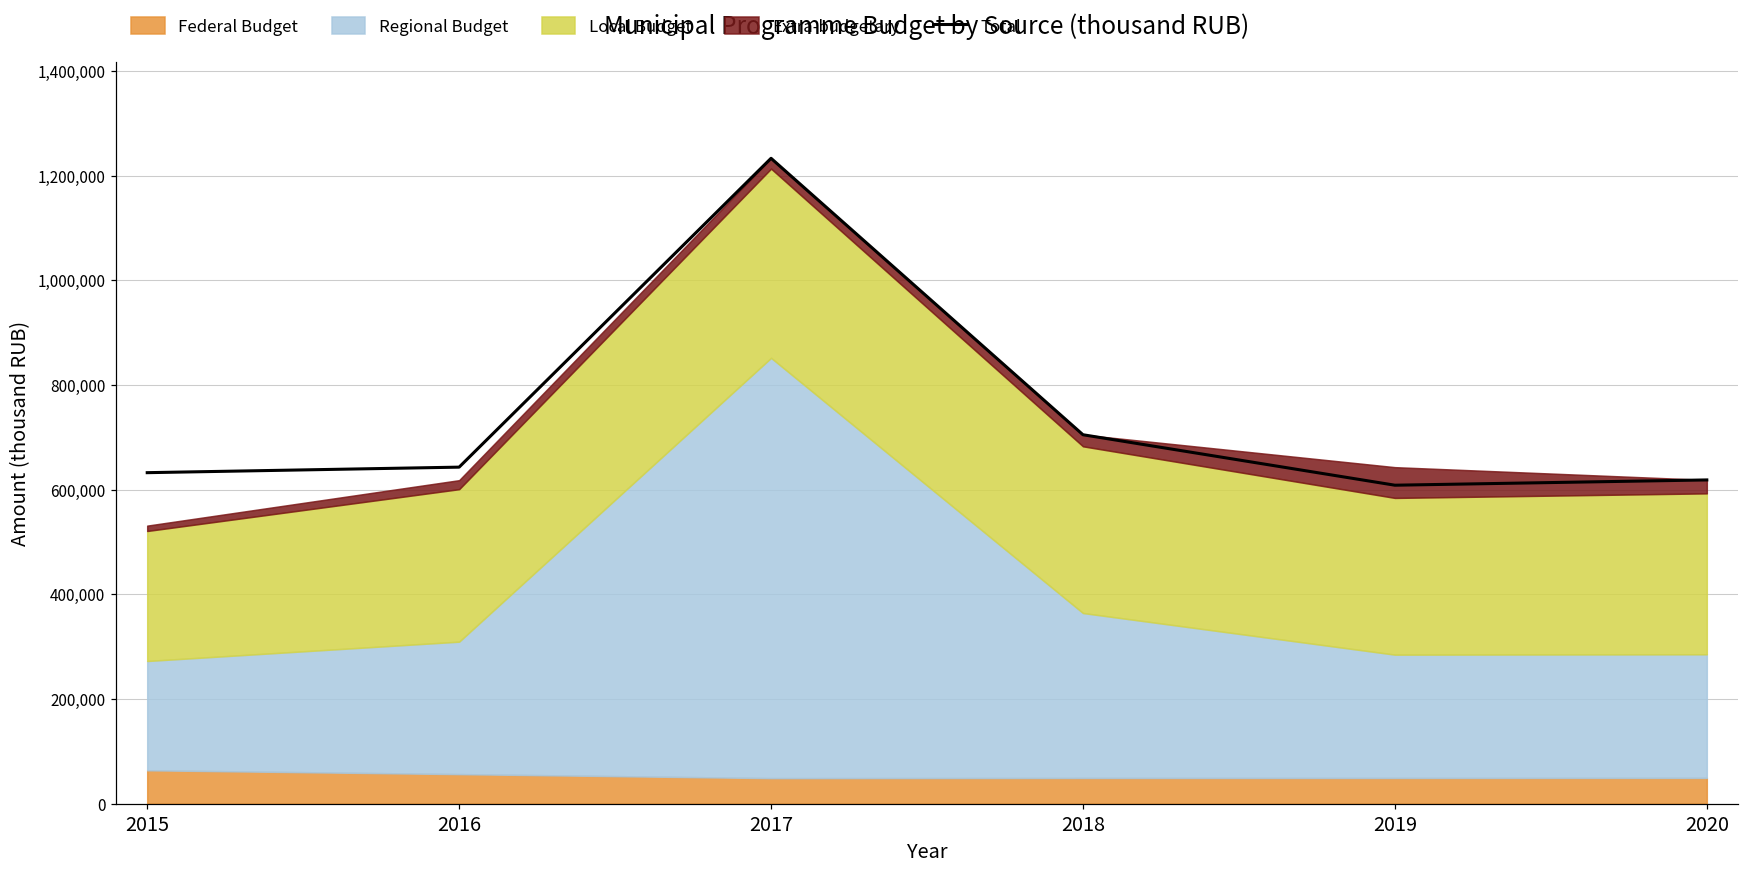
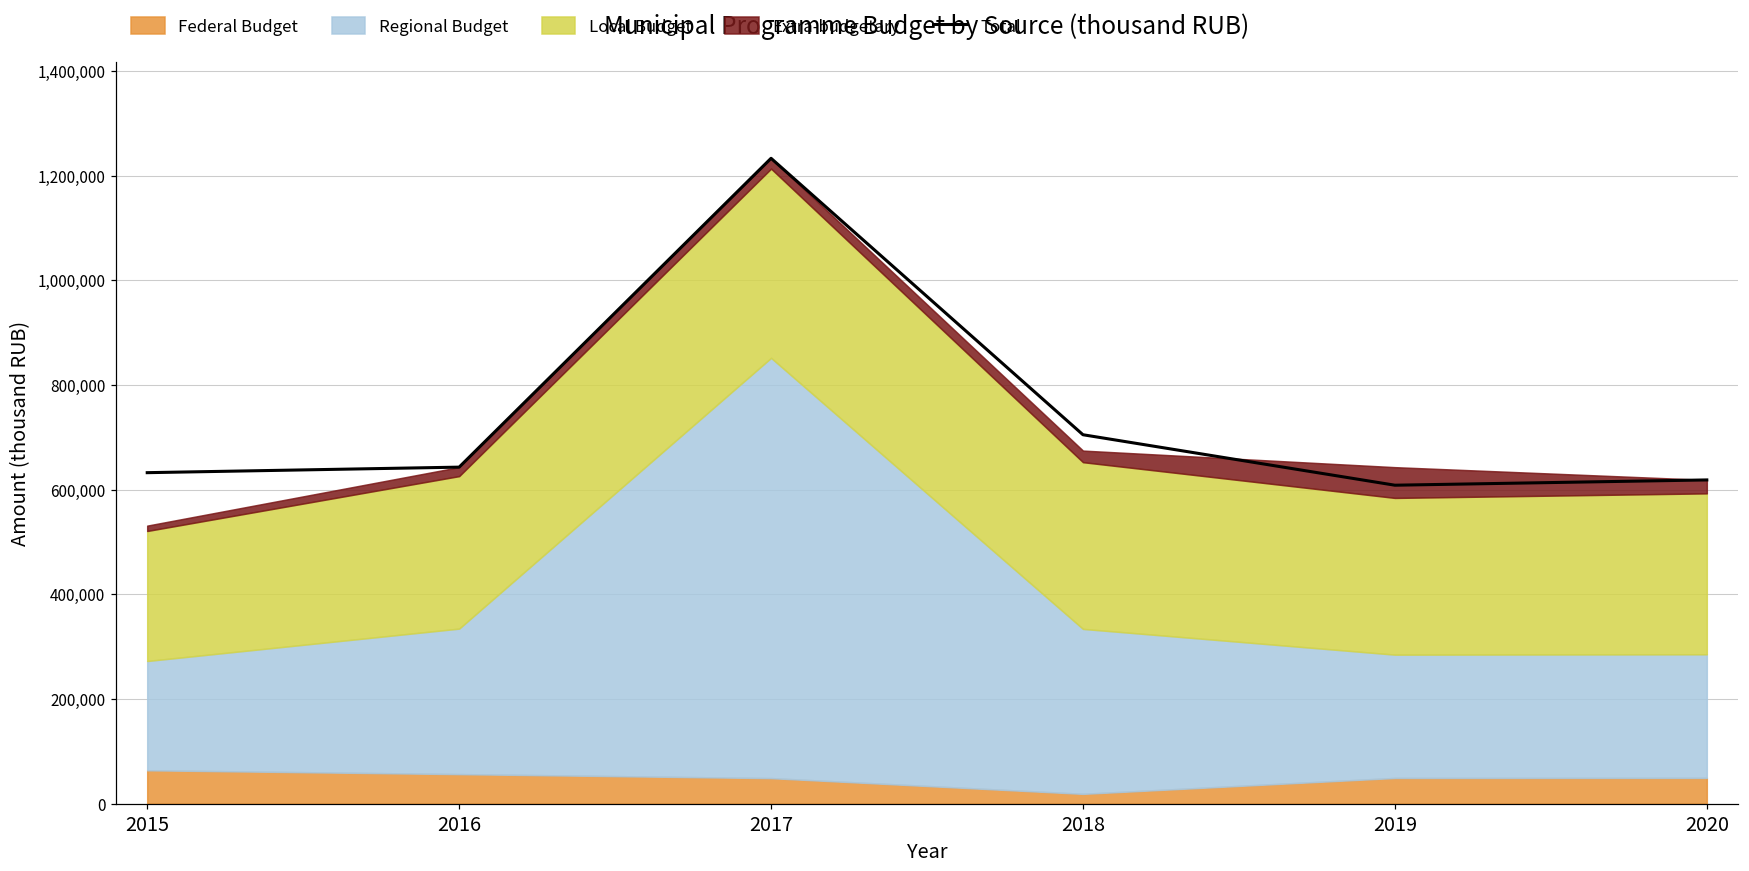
Regional Budget, 2016: 250,000 -> 280,000
Federal Budget, 2018: 50,000 -> 20,000
